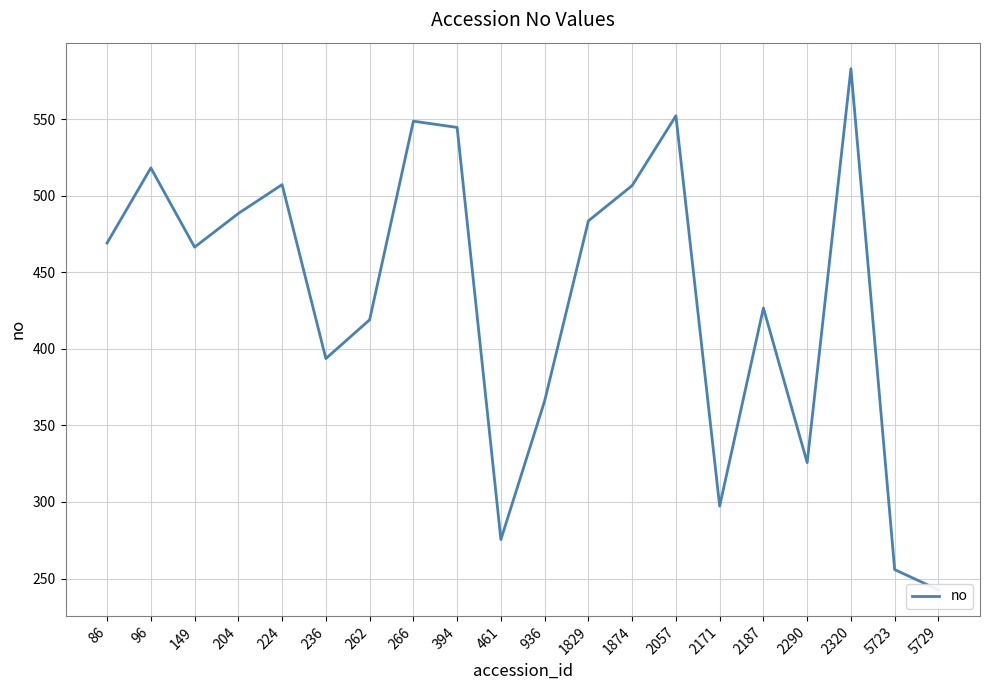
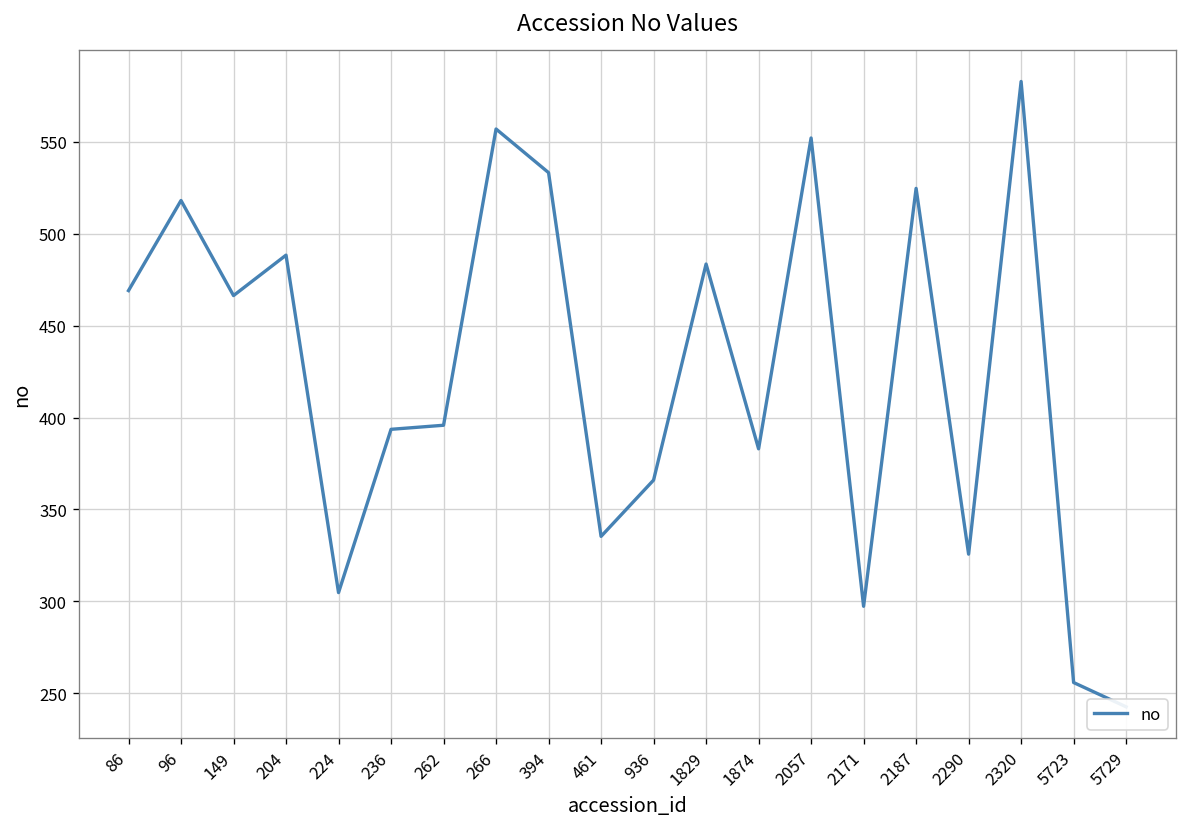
224: 507 -> 305
262: 419 -> 396
266: 549 -> 557
394: 545 -> 533
461: 275 -> 335
1874: 507 -> 383
2187: 427 -> 525
